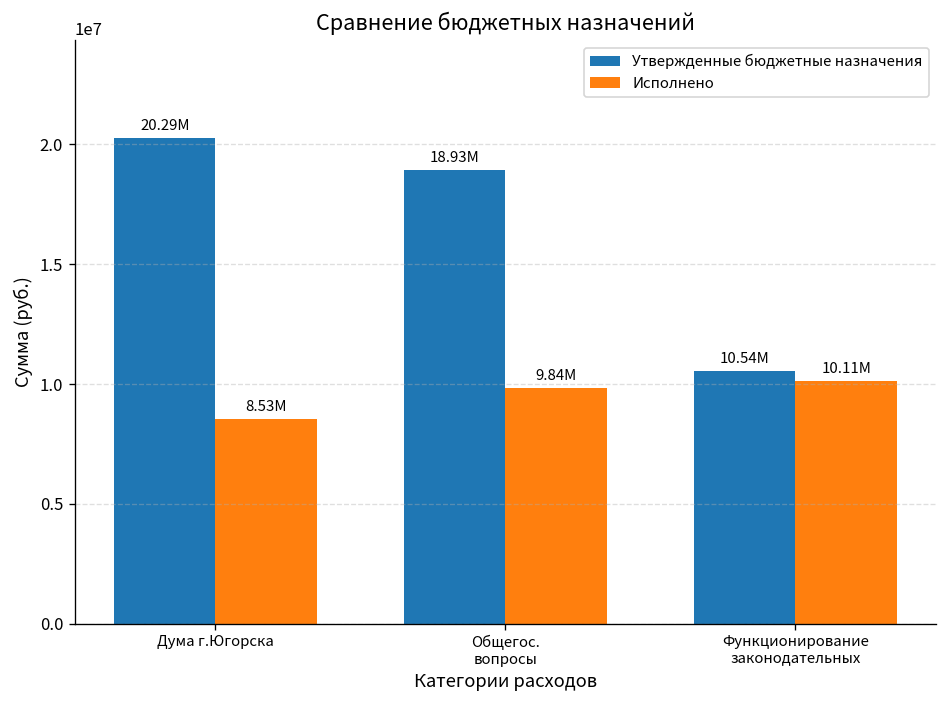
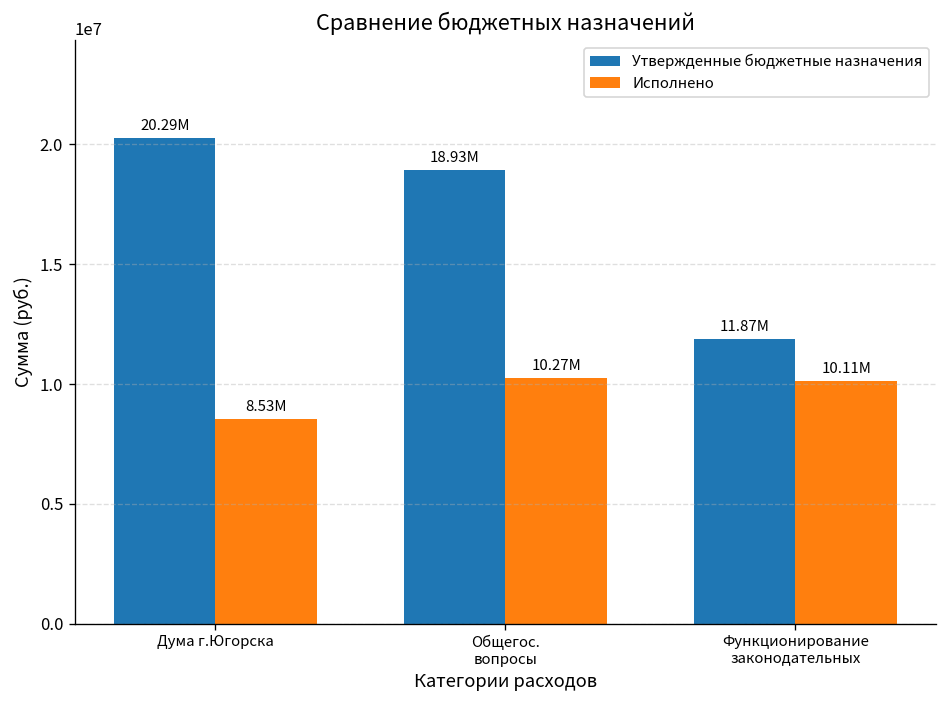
Исполнено, Общегос. вопросы: 9.84M -> 10.27M
Утвержденные бюджетные назначения, Функционирование законодательных: 10.54M -> 11.87M
